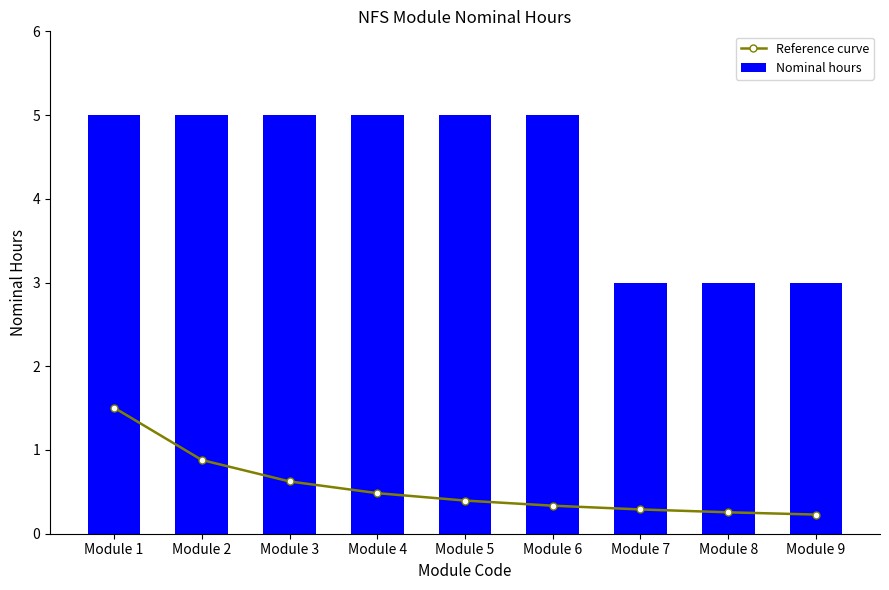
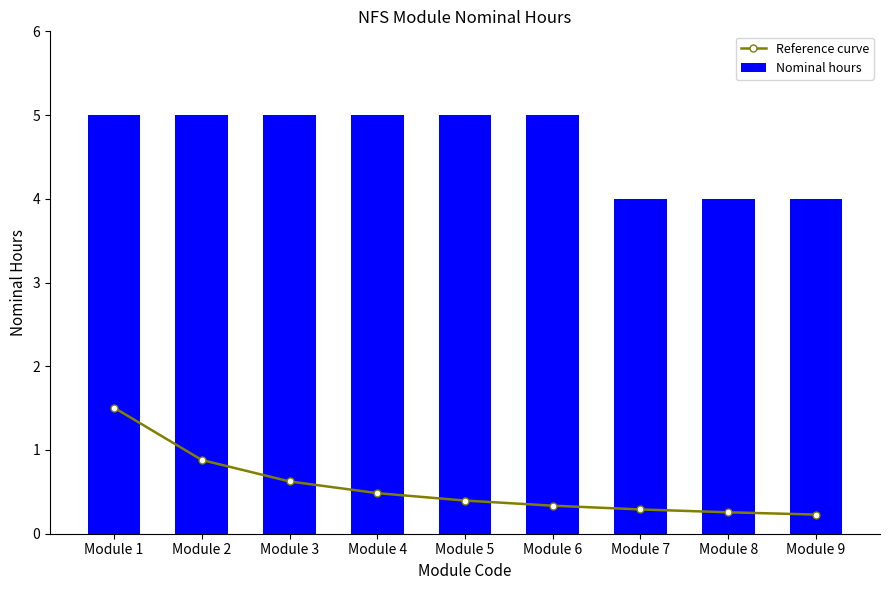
Nominal hours, Module 7: 3 -> 4
Nominal hours, Module 8: 3 -> 4
Nominal hours, Module 9: 3 -> 4
